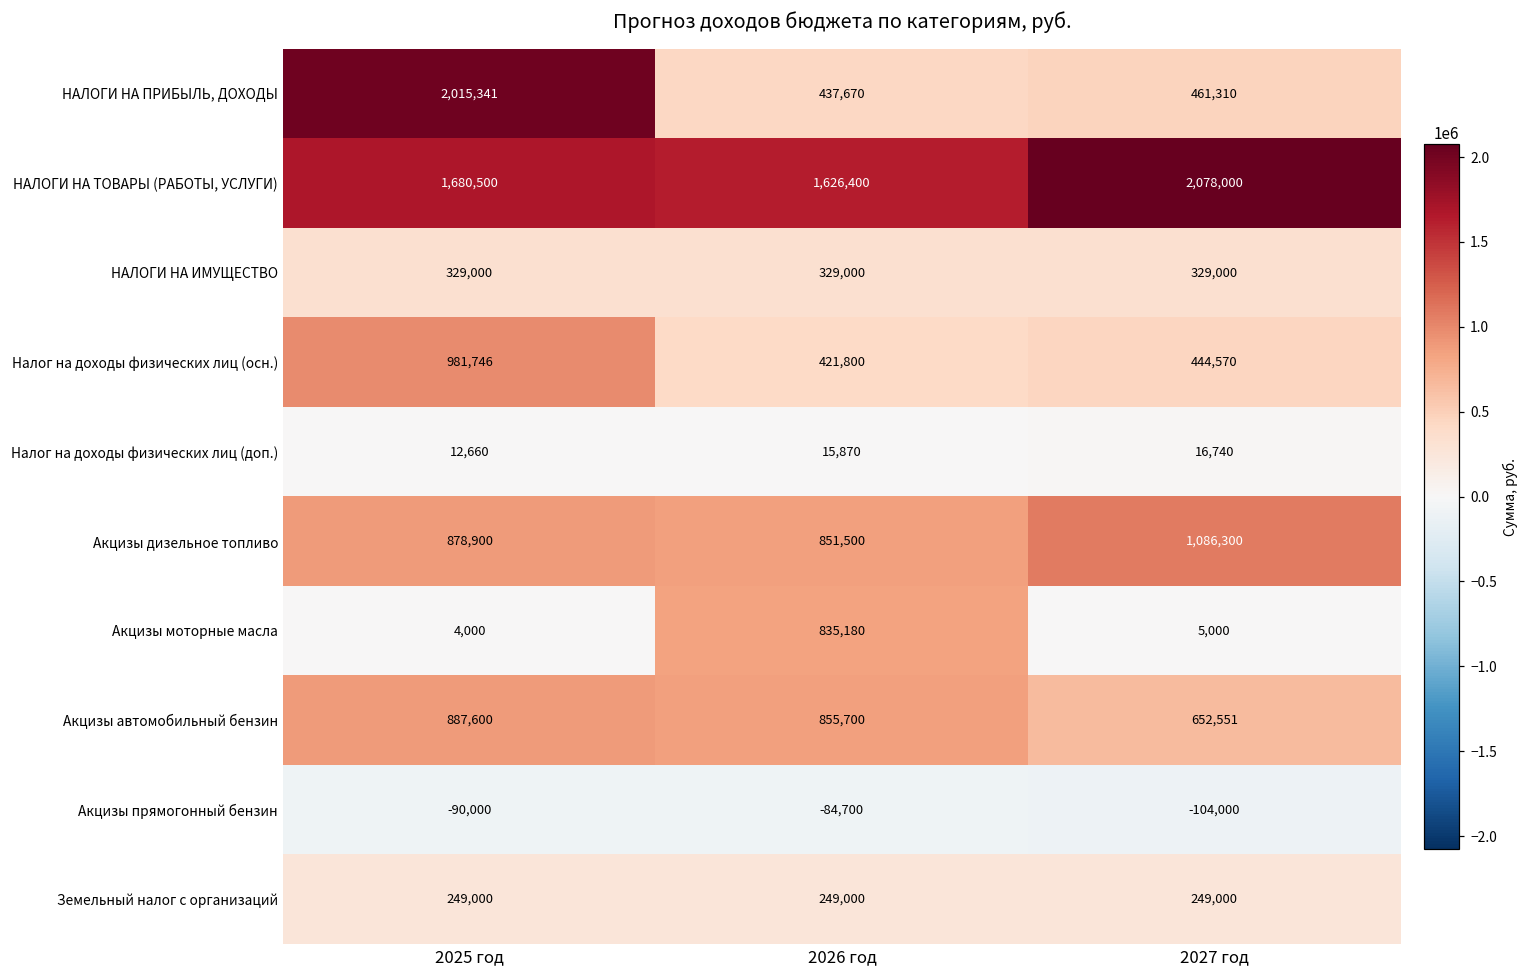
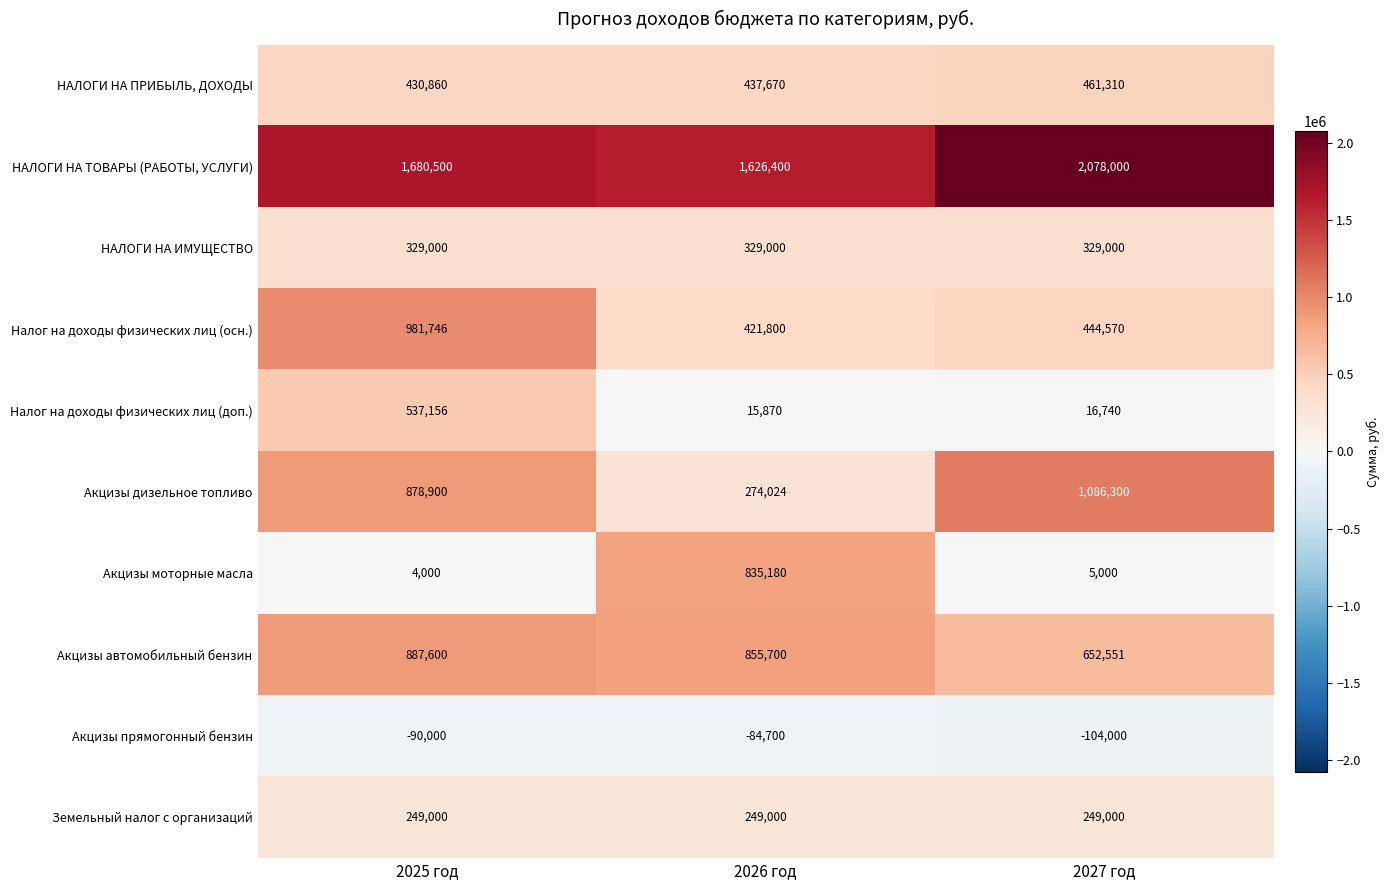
НАЛОГИ НА ПРИБЫЛЬ, ДОХОДЫ, 2025 год: 2,015,341 -> 430,860
Налог на доходы физических лиц (доп.), 2025 год: 12,660 -> 537,156
Акцизы дизельное топливо, 2026 год: 851,500 -> 274,024
